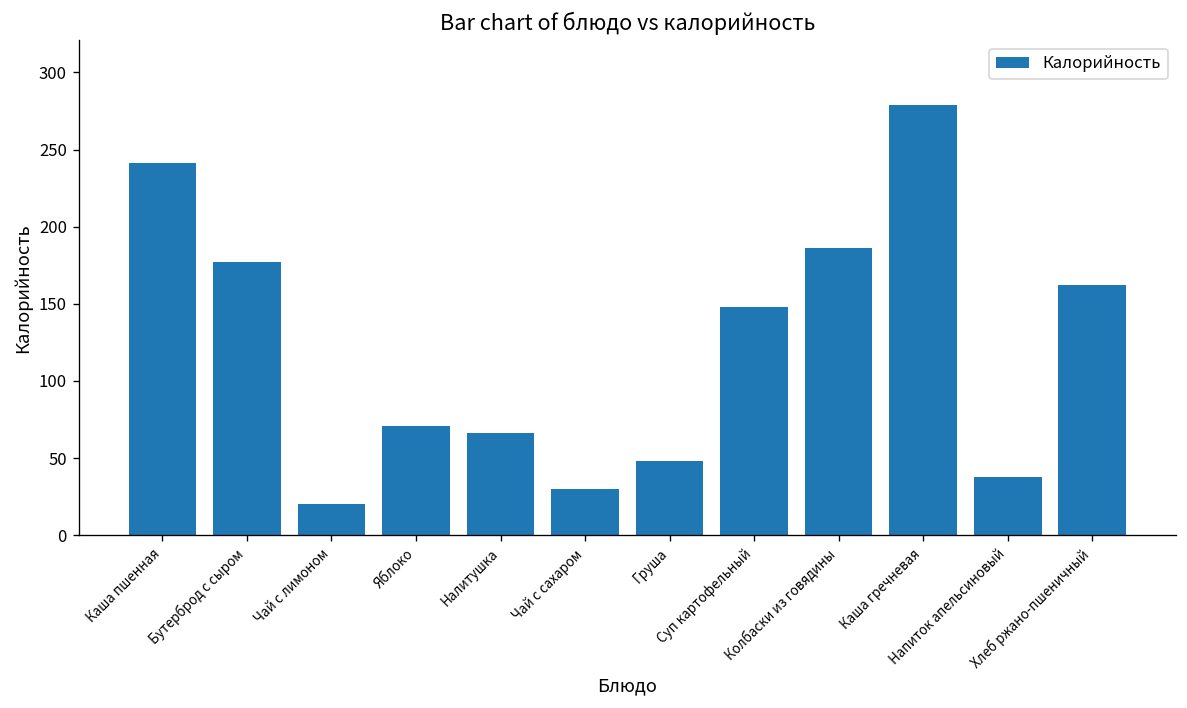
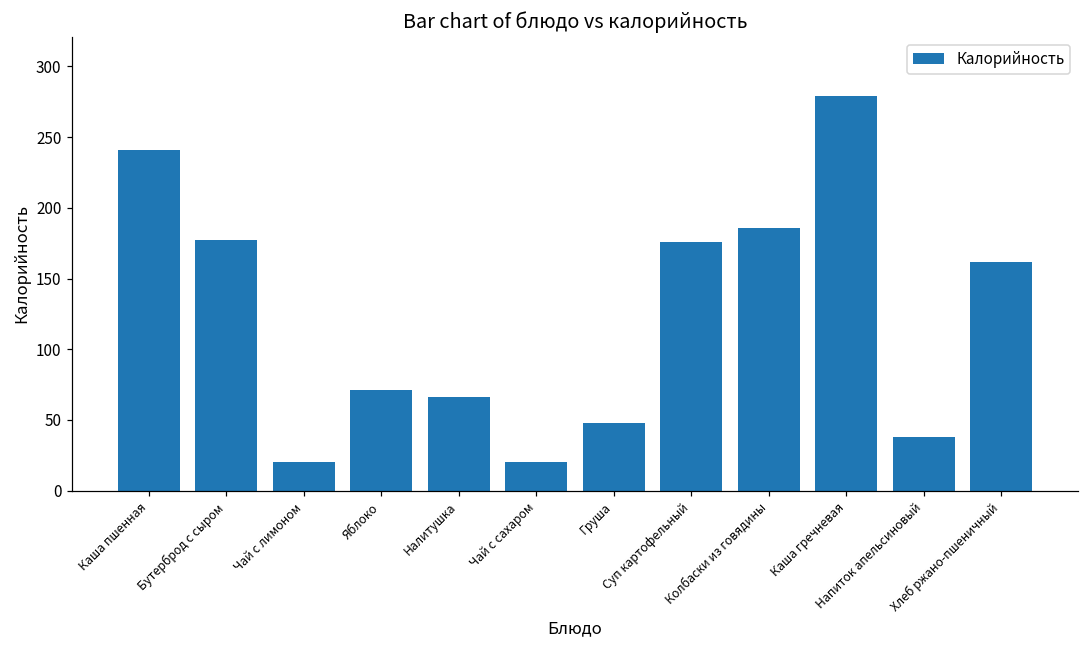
Чай с сахаром: 30 -> 20
Суп картофельный: 148 -> 176
